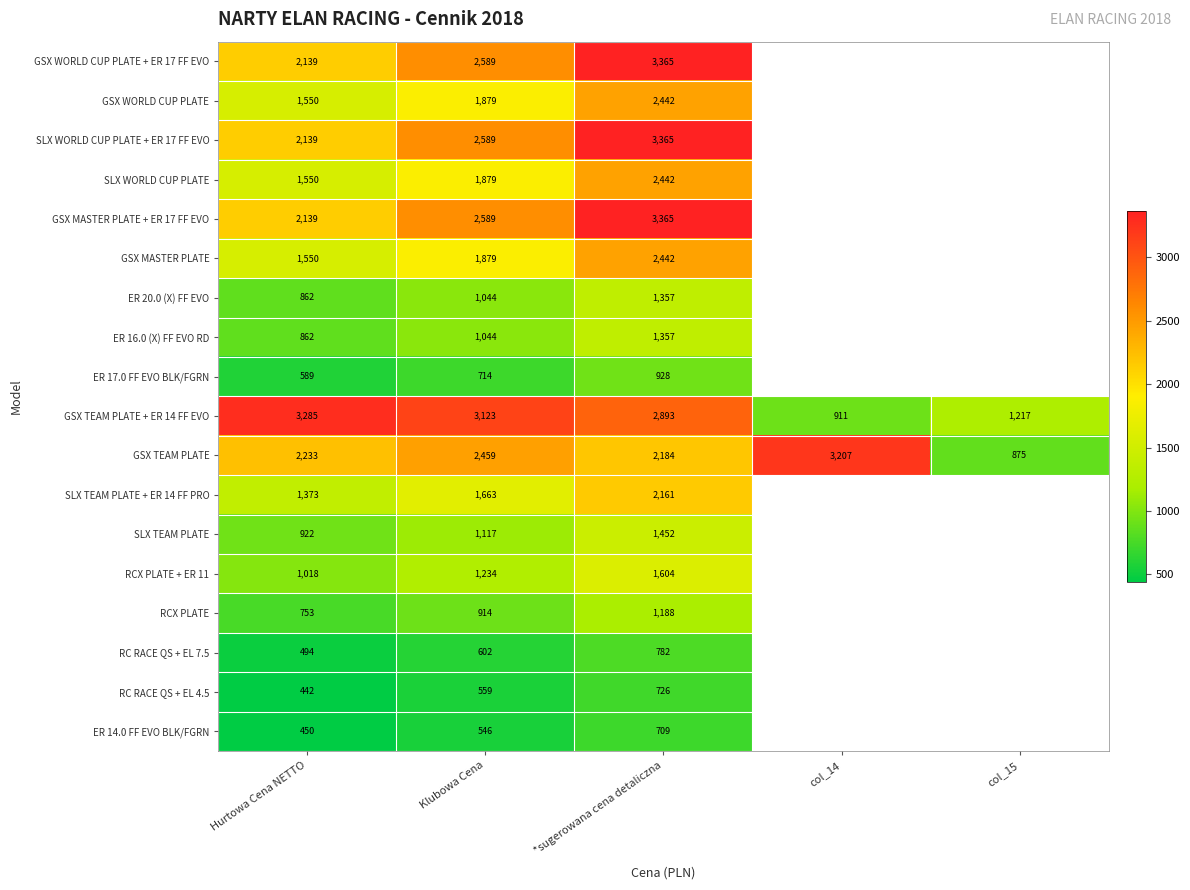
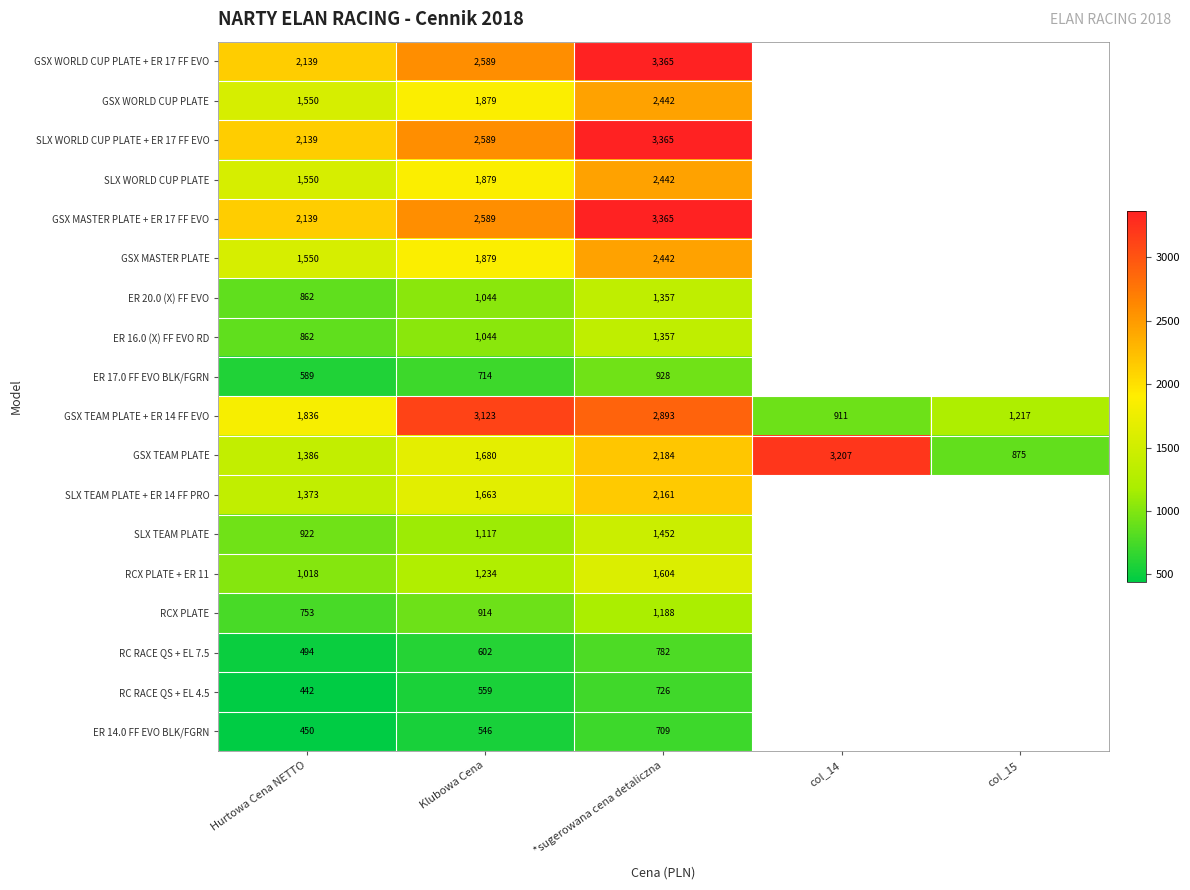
GSX TEAM PLATE + ER 14 FF EVO, Hurtowa Cena NETTO: 3,285 -> 1,836
GSX TEAM PLATE, Hurtowa Cena NETTO: 2,233 -> 1,386
GSX TEAM PLATE, Klubowa Cena: 2,459 -> 1,680
